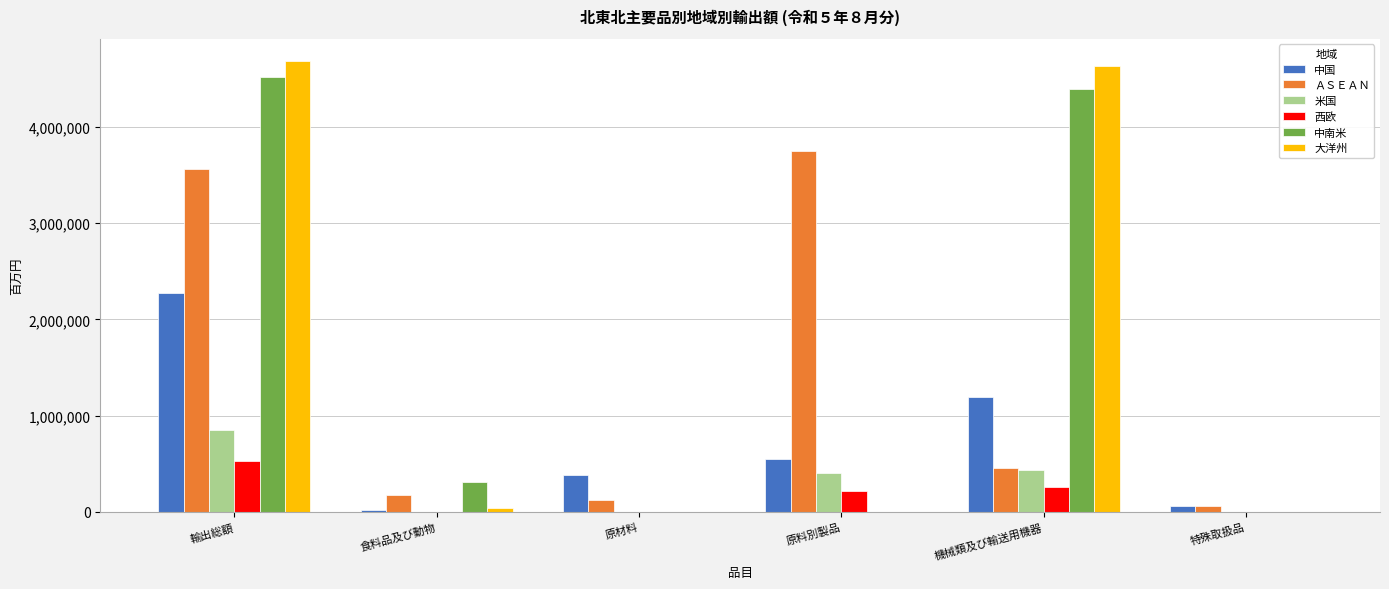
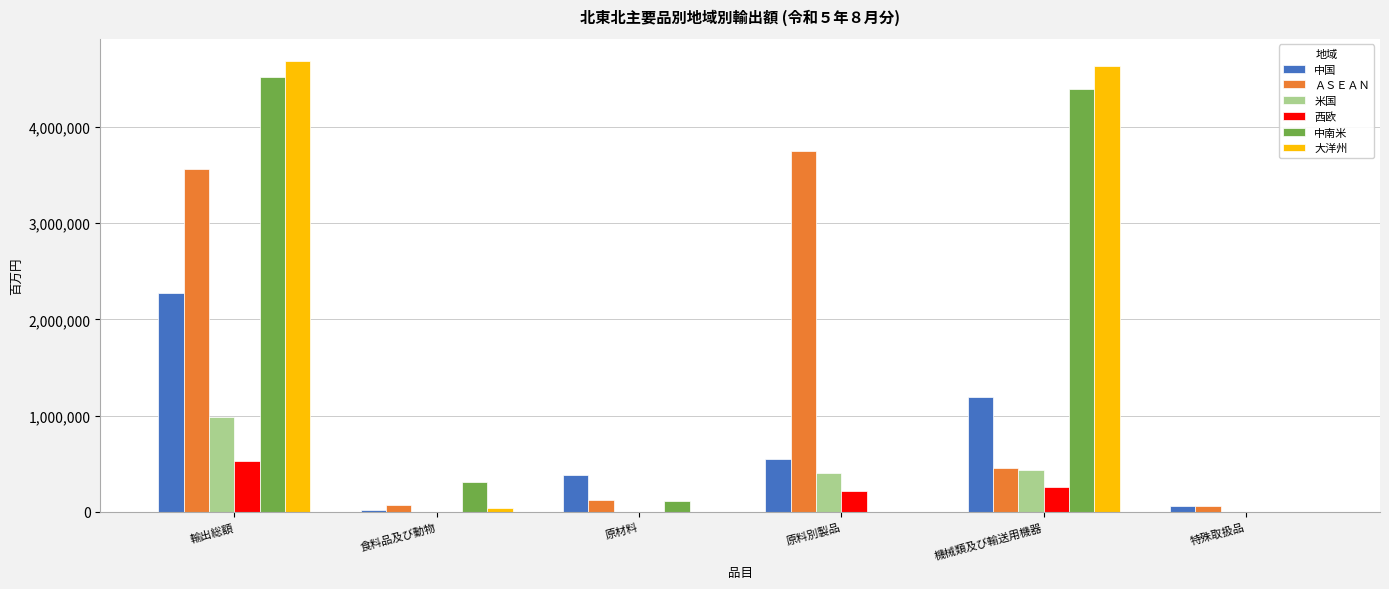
米国, 輸出総額: 800,000 -> 1,000,000
ＡＳＥＡＮ, 食料品及び動物: 200,000 -> 100,000
中南米, 原材料: 0 -> 100,000
